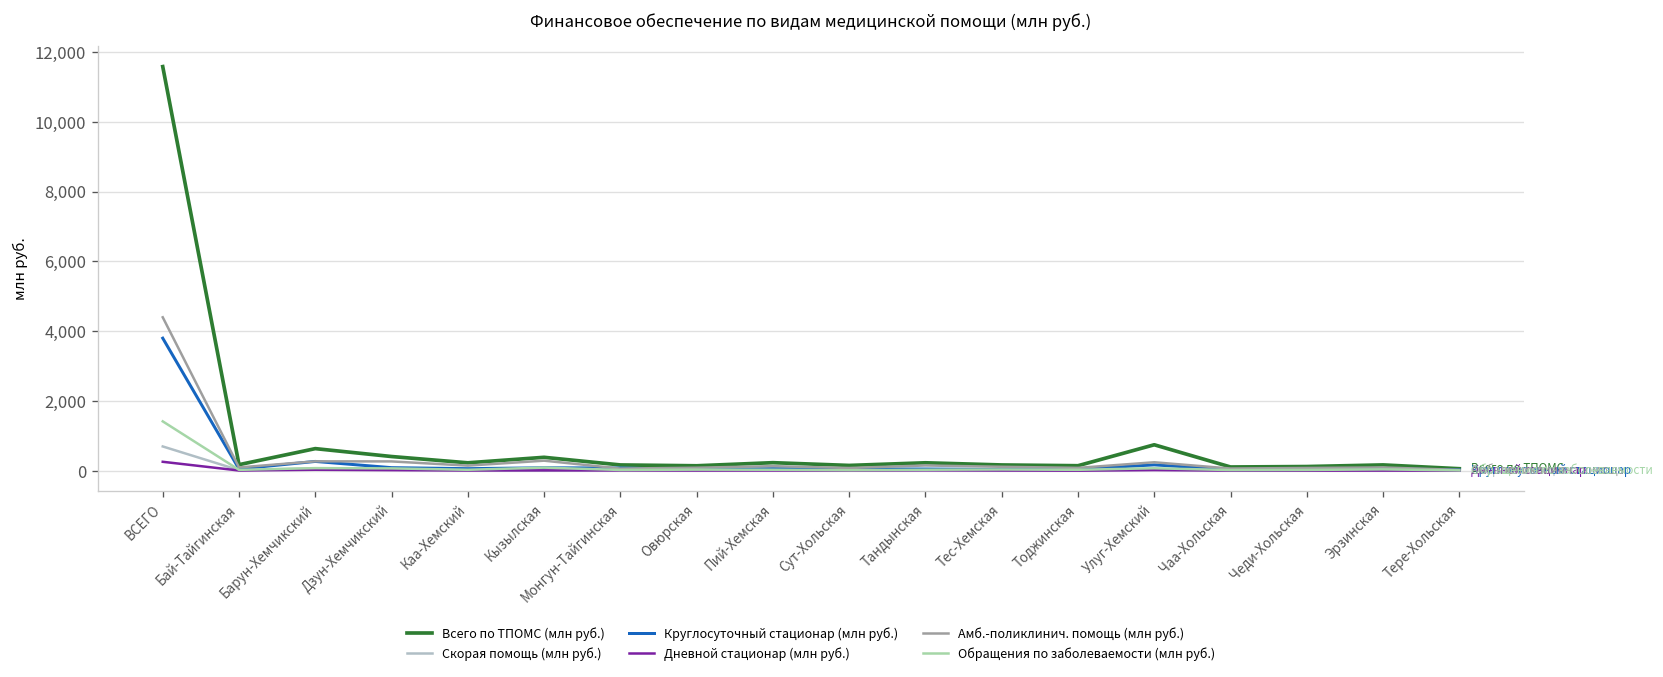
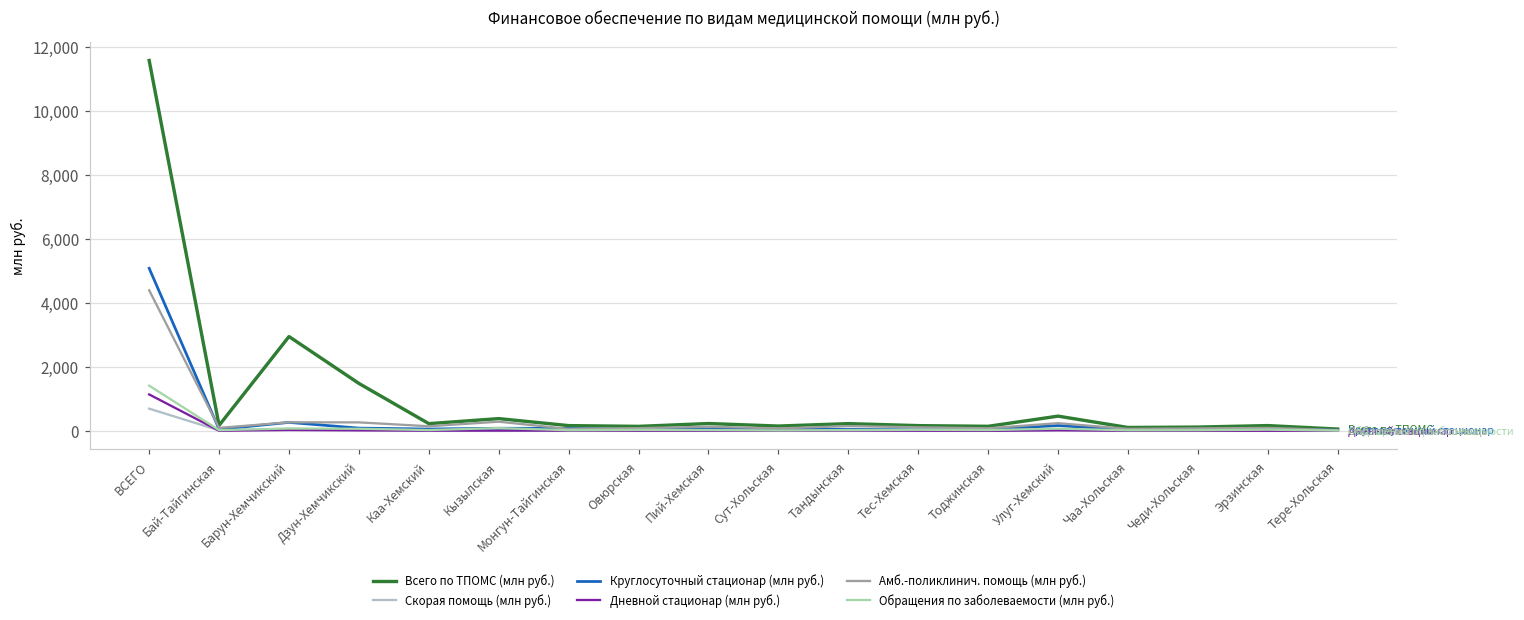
Круглосуточный стационар (млн руб.), ВСЕГО: 3,800 -> 5,100
Дневной стационар (млн руб.), ВСЕГО: 300 -> 1,100
Всего по ТПОМС (млн руб.), Барун-Хемчикский: 600 -> 3,000
Всего по ТПОМС (млн руб.), Дзун-Хемчикский: 400 -> 1,500
Всего по ТПОМС (млн руб.), Улуг-Хемский: 700 -> 500
